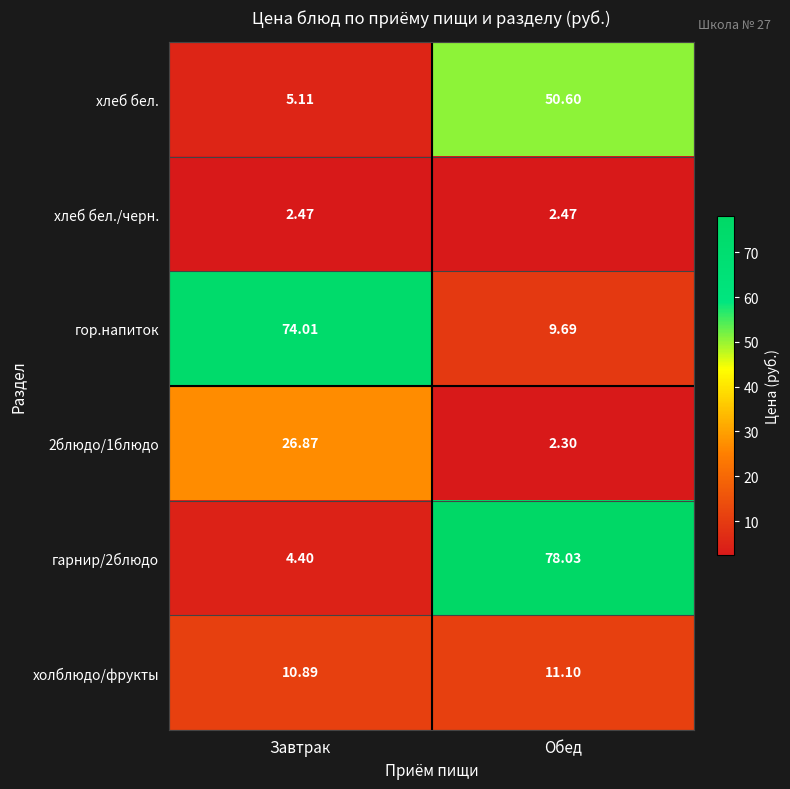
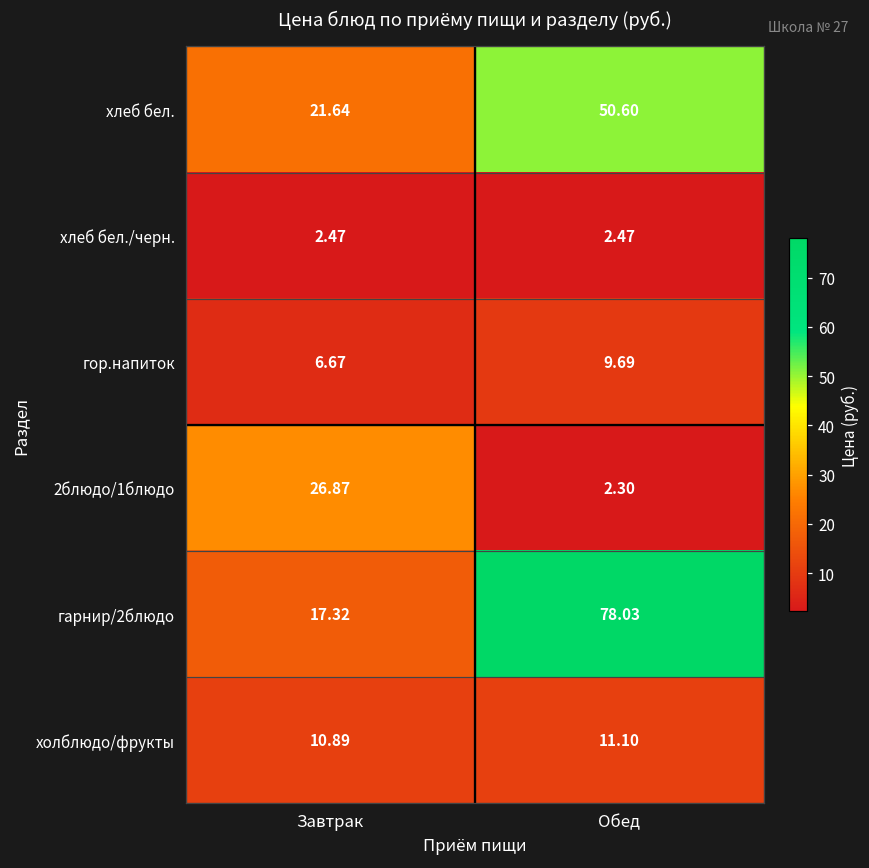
хлеб бел., Завтрак: 5.11 -> 21.64
гор.напиток, Завтрак: 74.01 -> 6.67
гарнир/2блюдо, Завтрак: 4.40 -> 17.32
